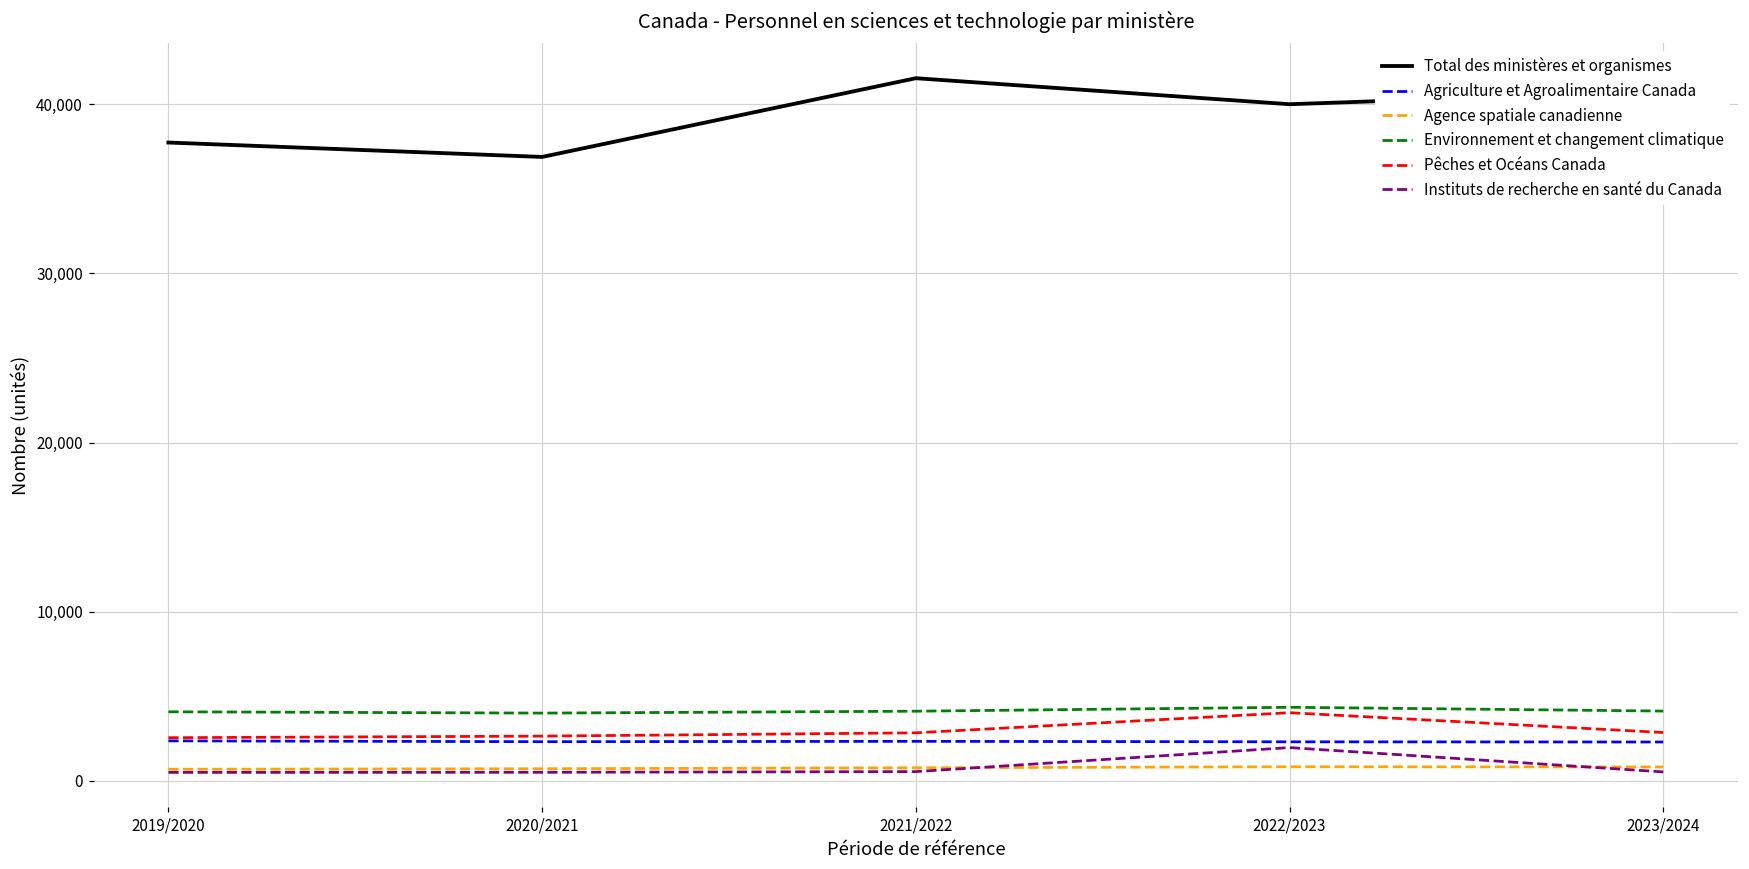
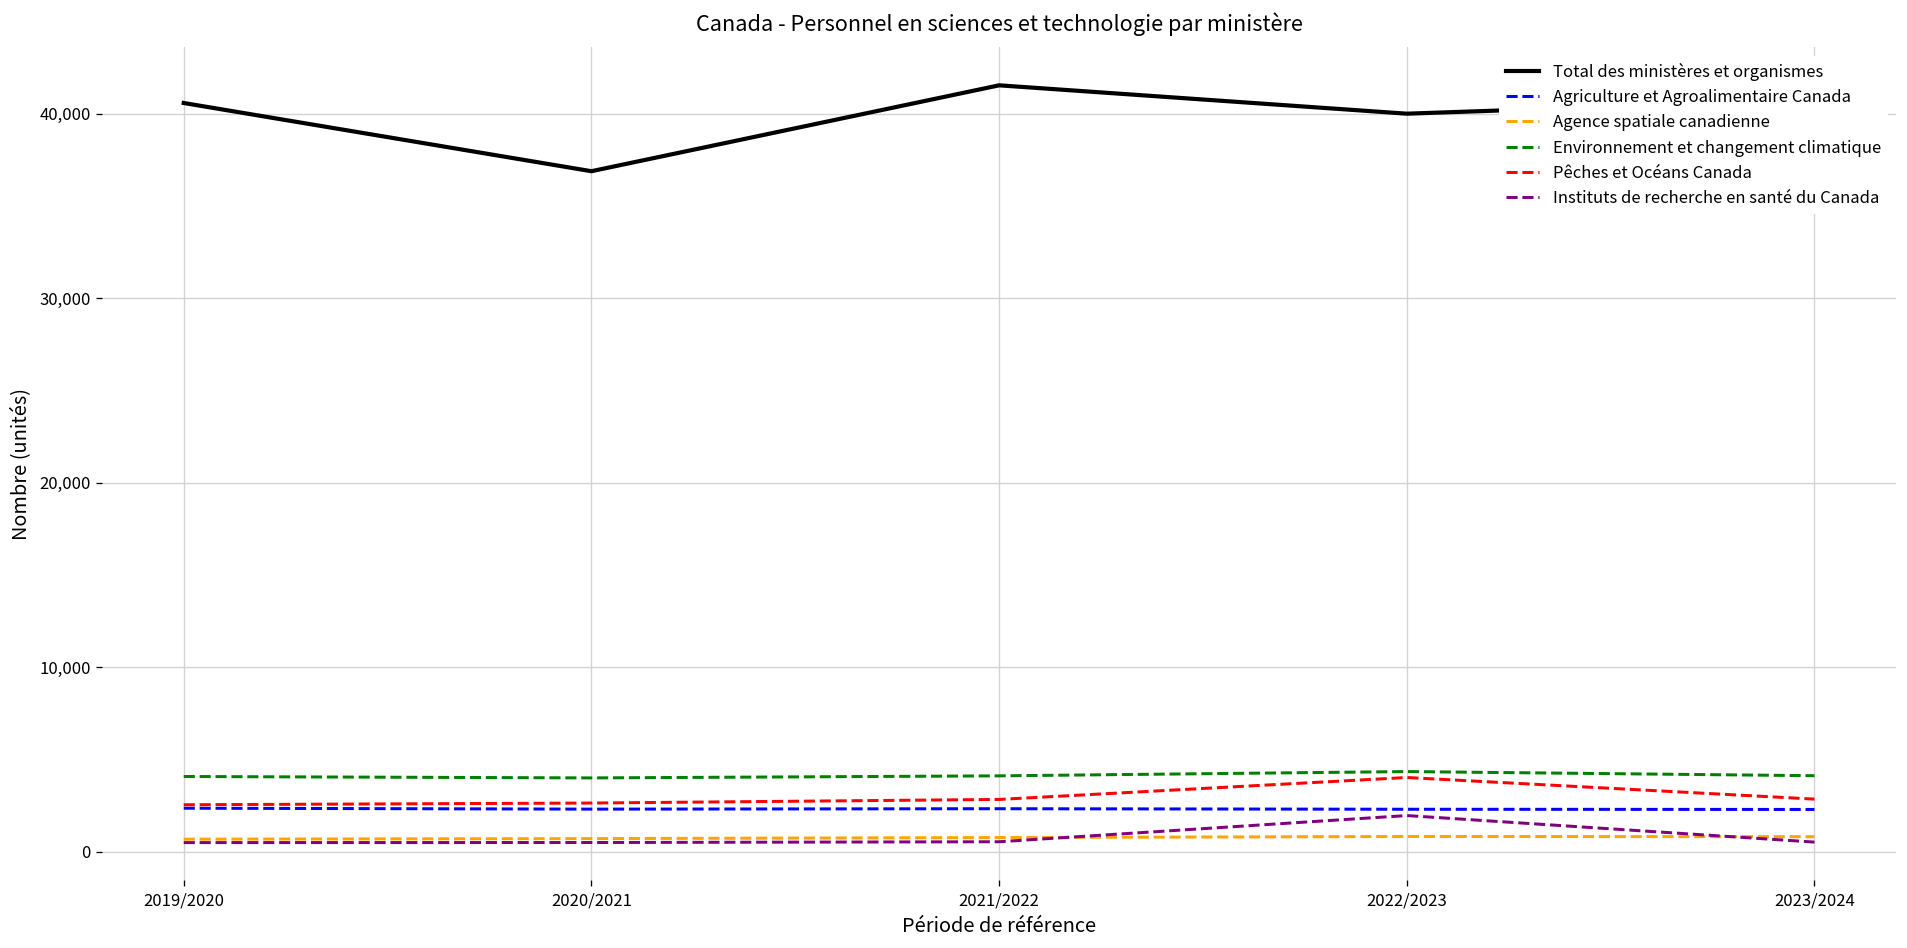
Total des ministères et organismes, 2019/2020: 37,700 -> 40,600
